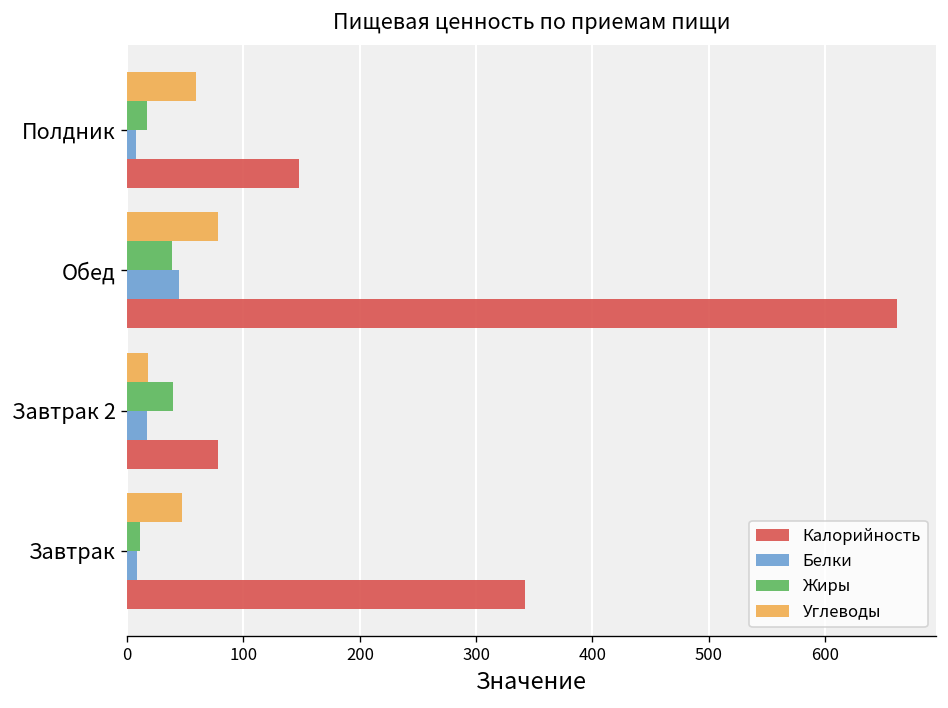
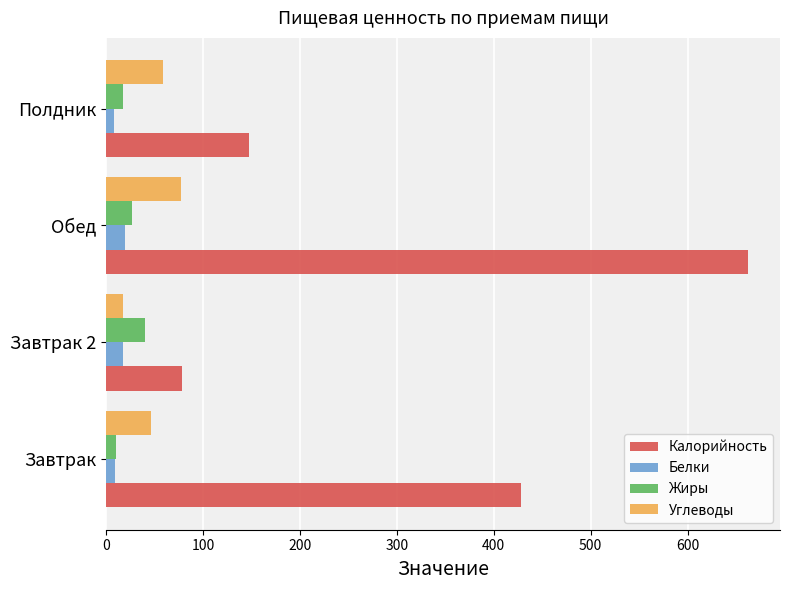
Жиры, Обед: 40 -> 30
Белки, Обед: 40 -> 20
Калорийность, Завтрак: 340 -> 430
